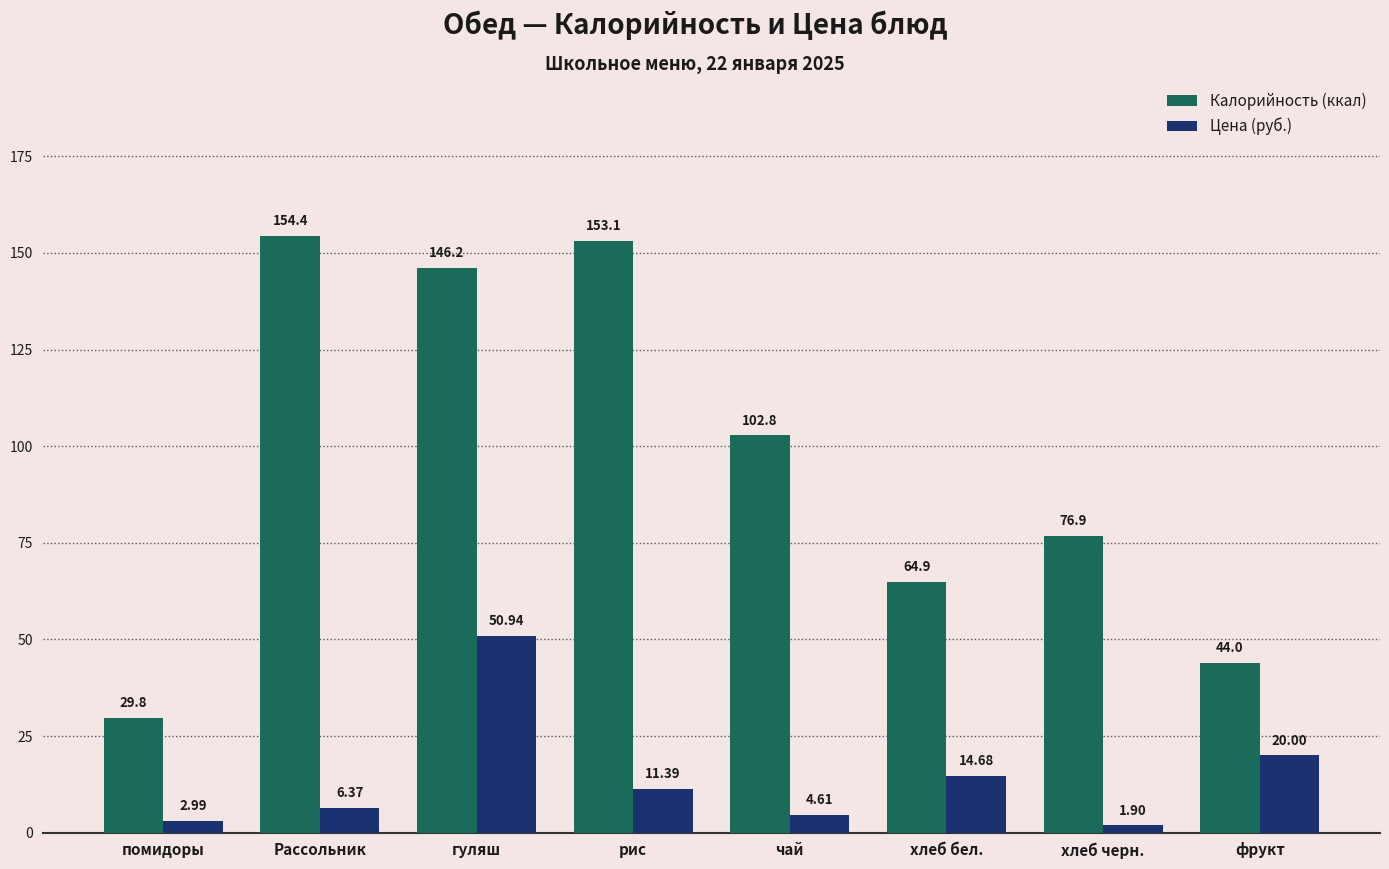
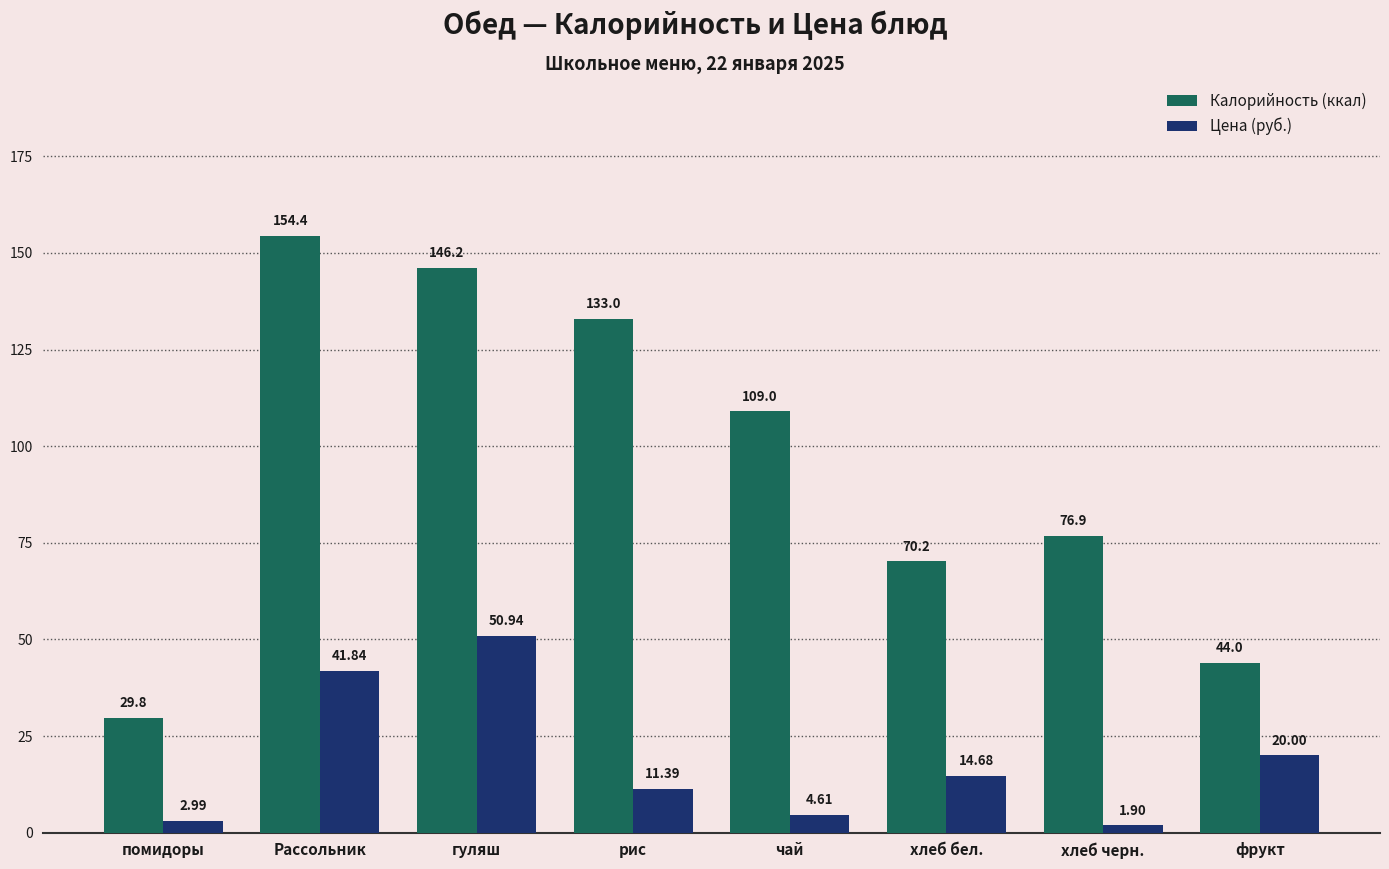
Цена (руб.), Рассольник: 6.37 -> 41.84
Калорийность (ккал), рис: 153.1 -> 133.0
Калорийность (ккал), чай: 102.8 -> 109.0
Калорийность (ккал), хлеб бел.: 64.9 -> 70.2
